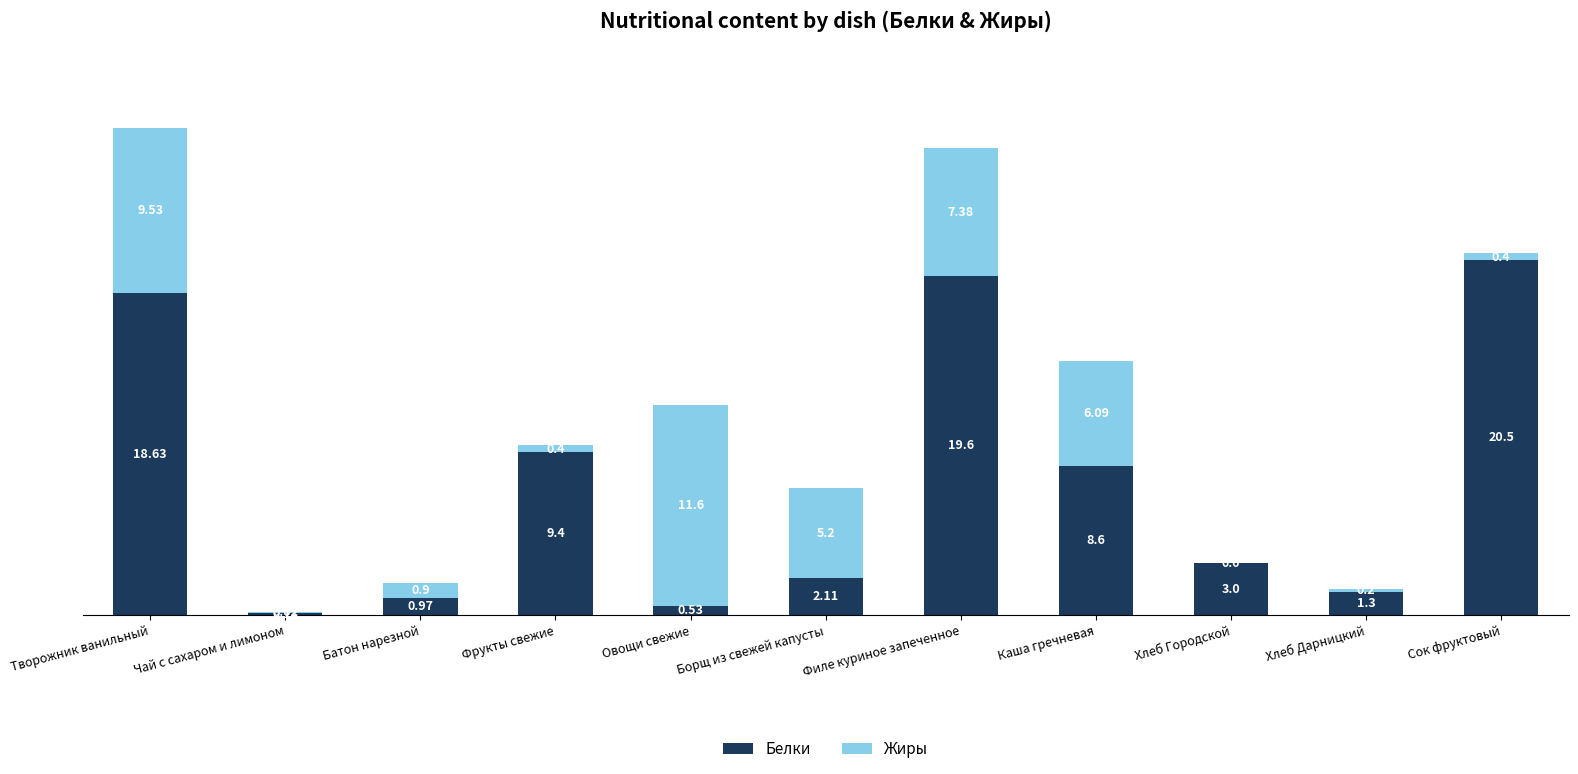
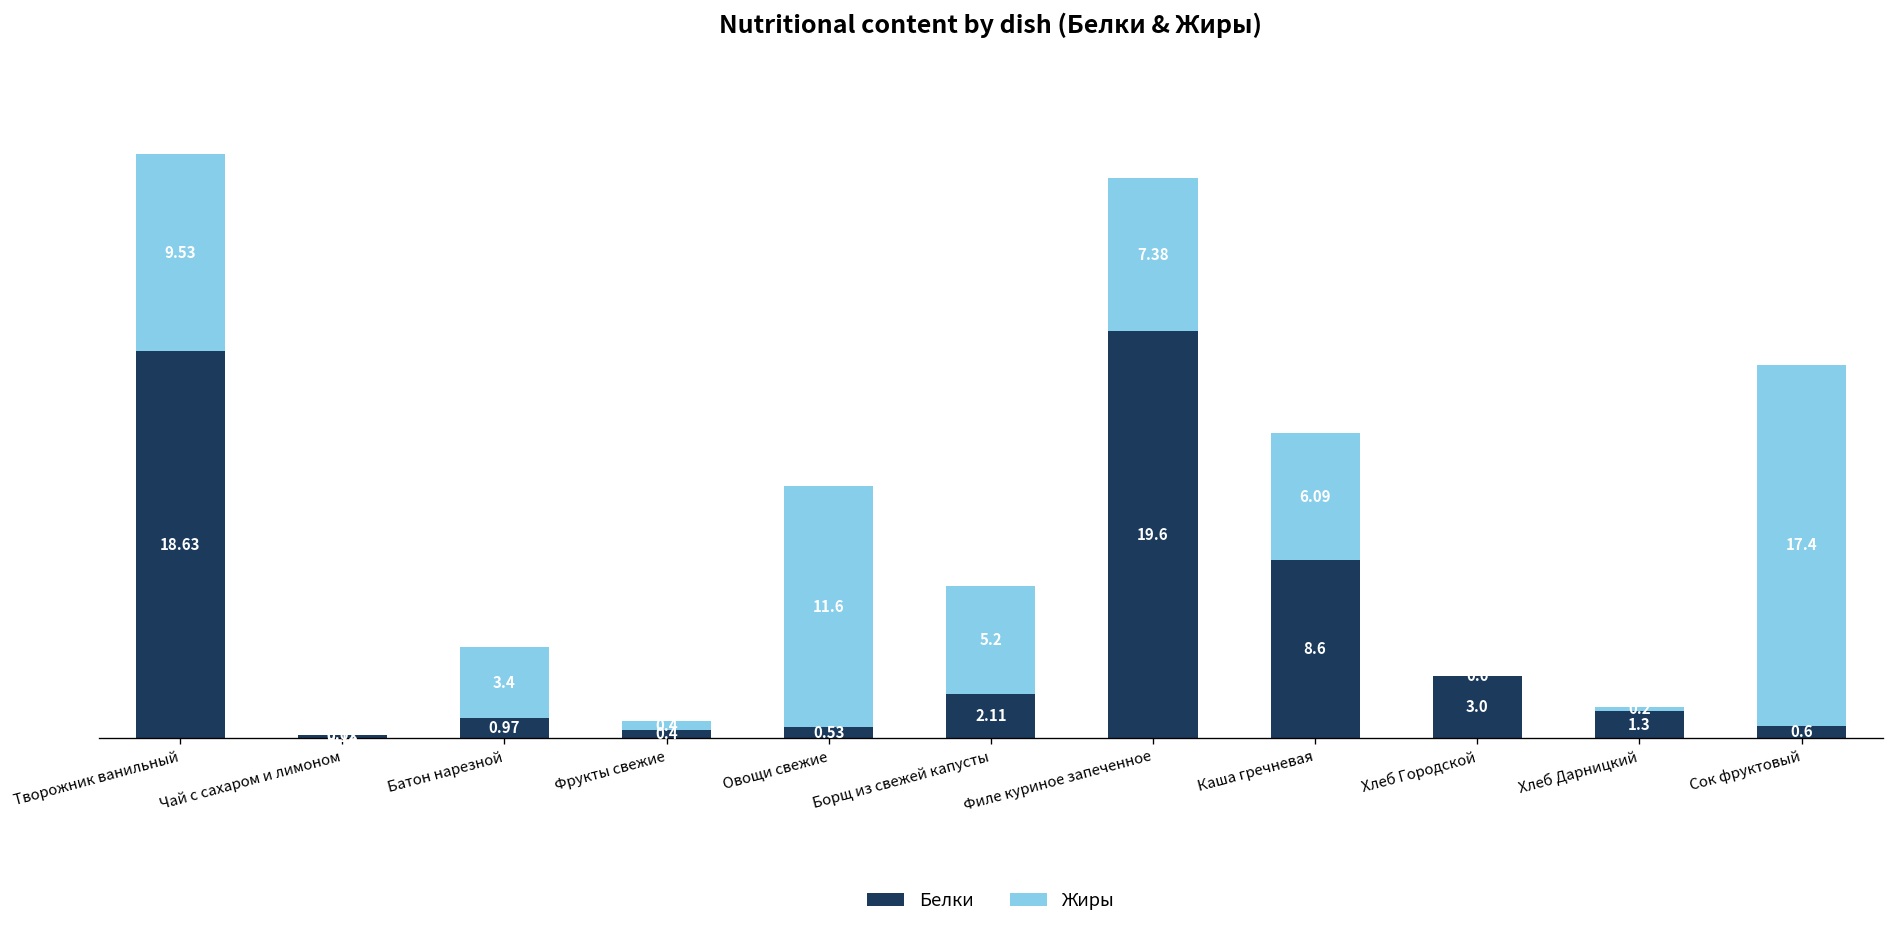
Жиры, Батон нарезной: 0.9 -> 3.4
Белки, Фрукты свежие: 9.4 -> 0.4
Белки, Сок фруктовый: 20.5 -> 0.6
Жиры, Сок фруктовый: 0.4 -> 17.4
